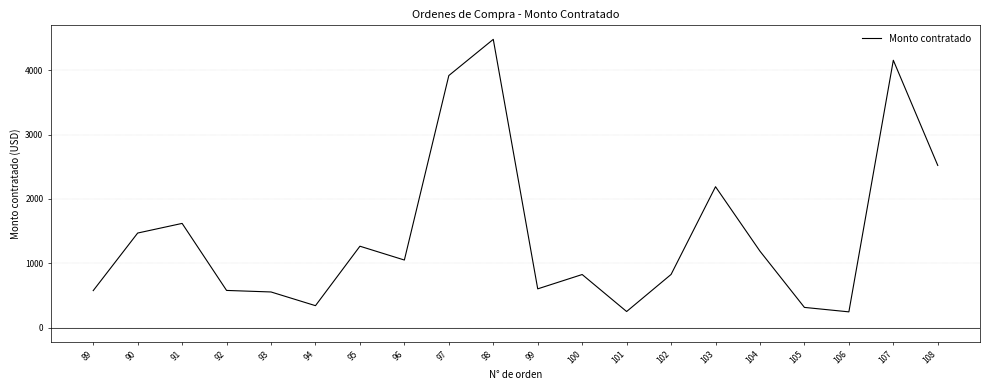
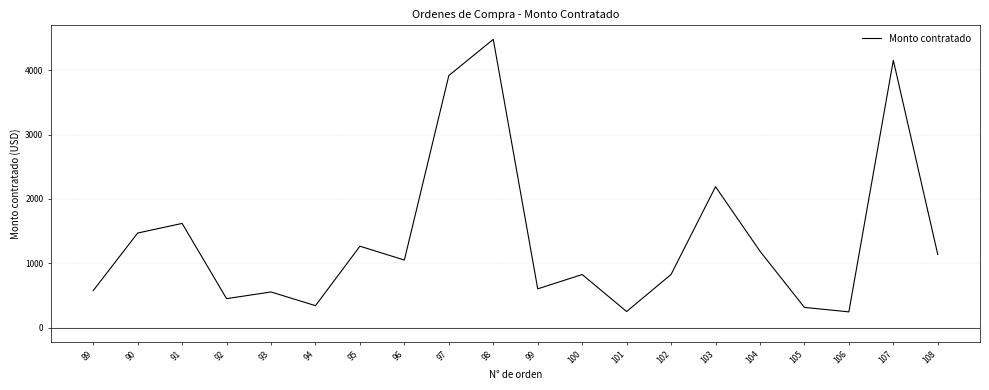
92: 600 -> 500
108: 2500 -> 1100
